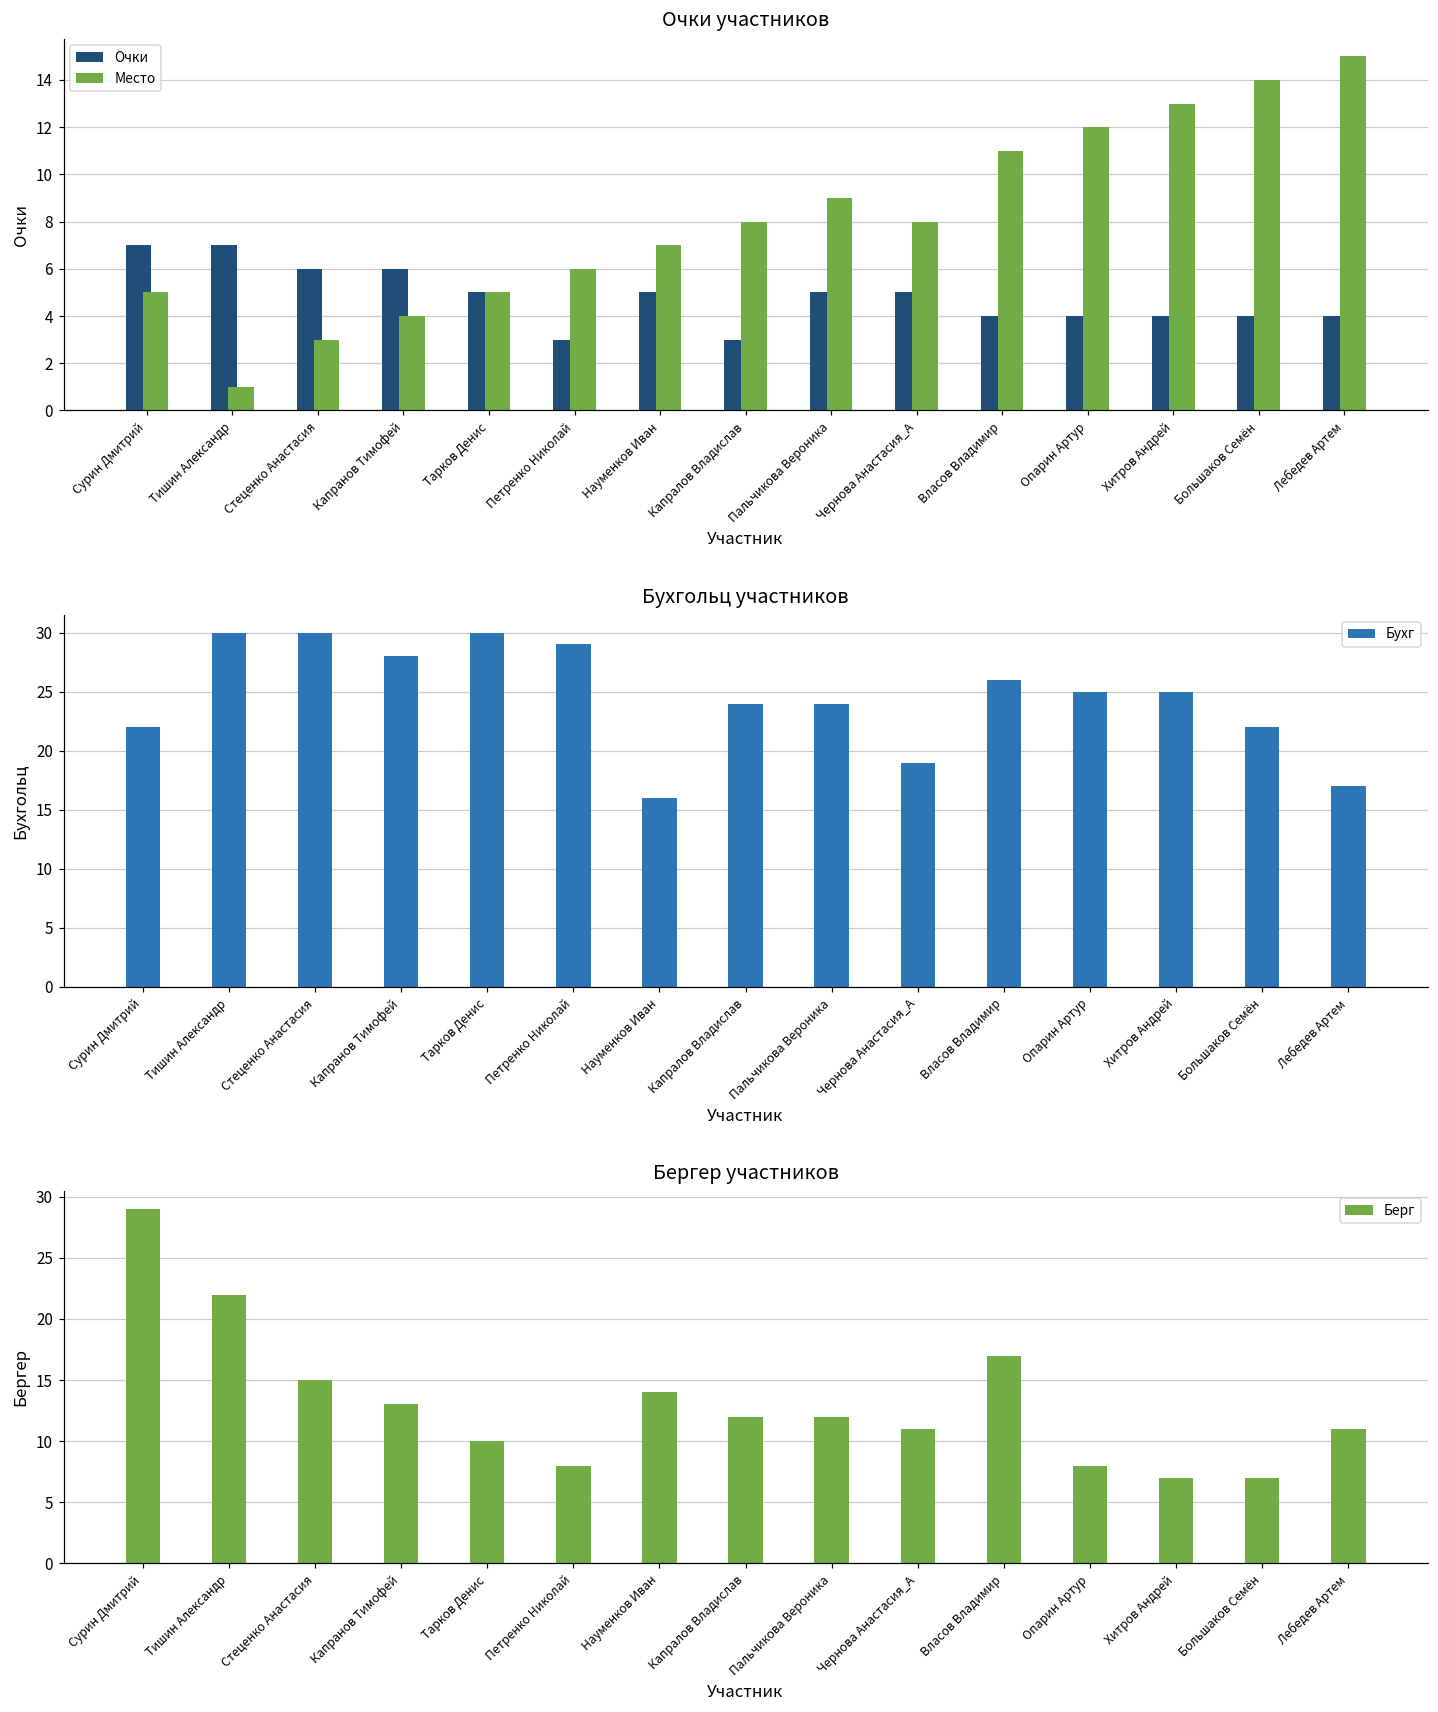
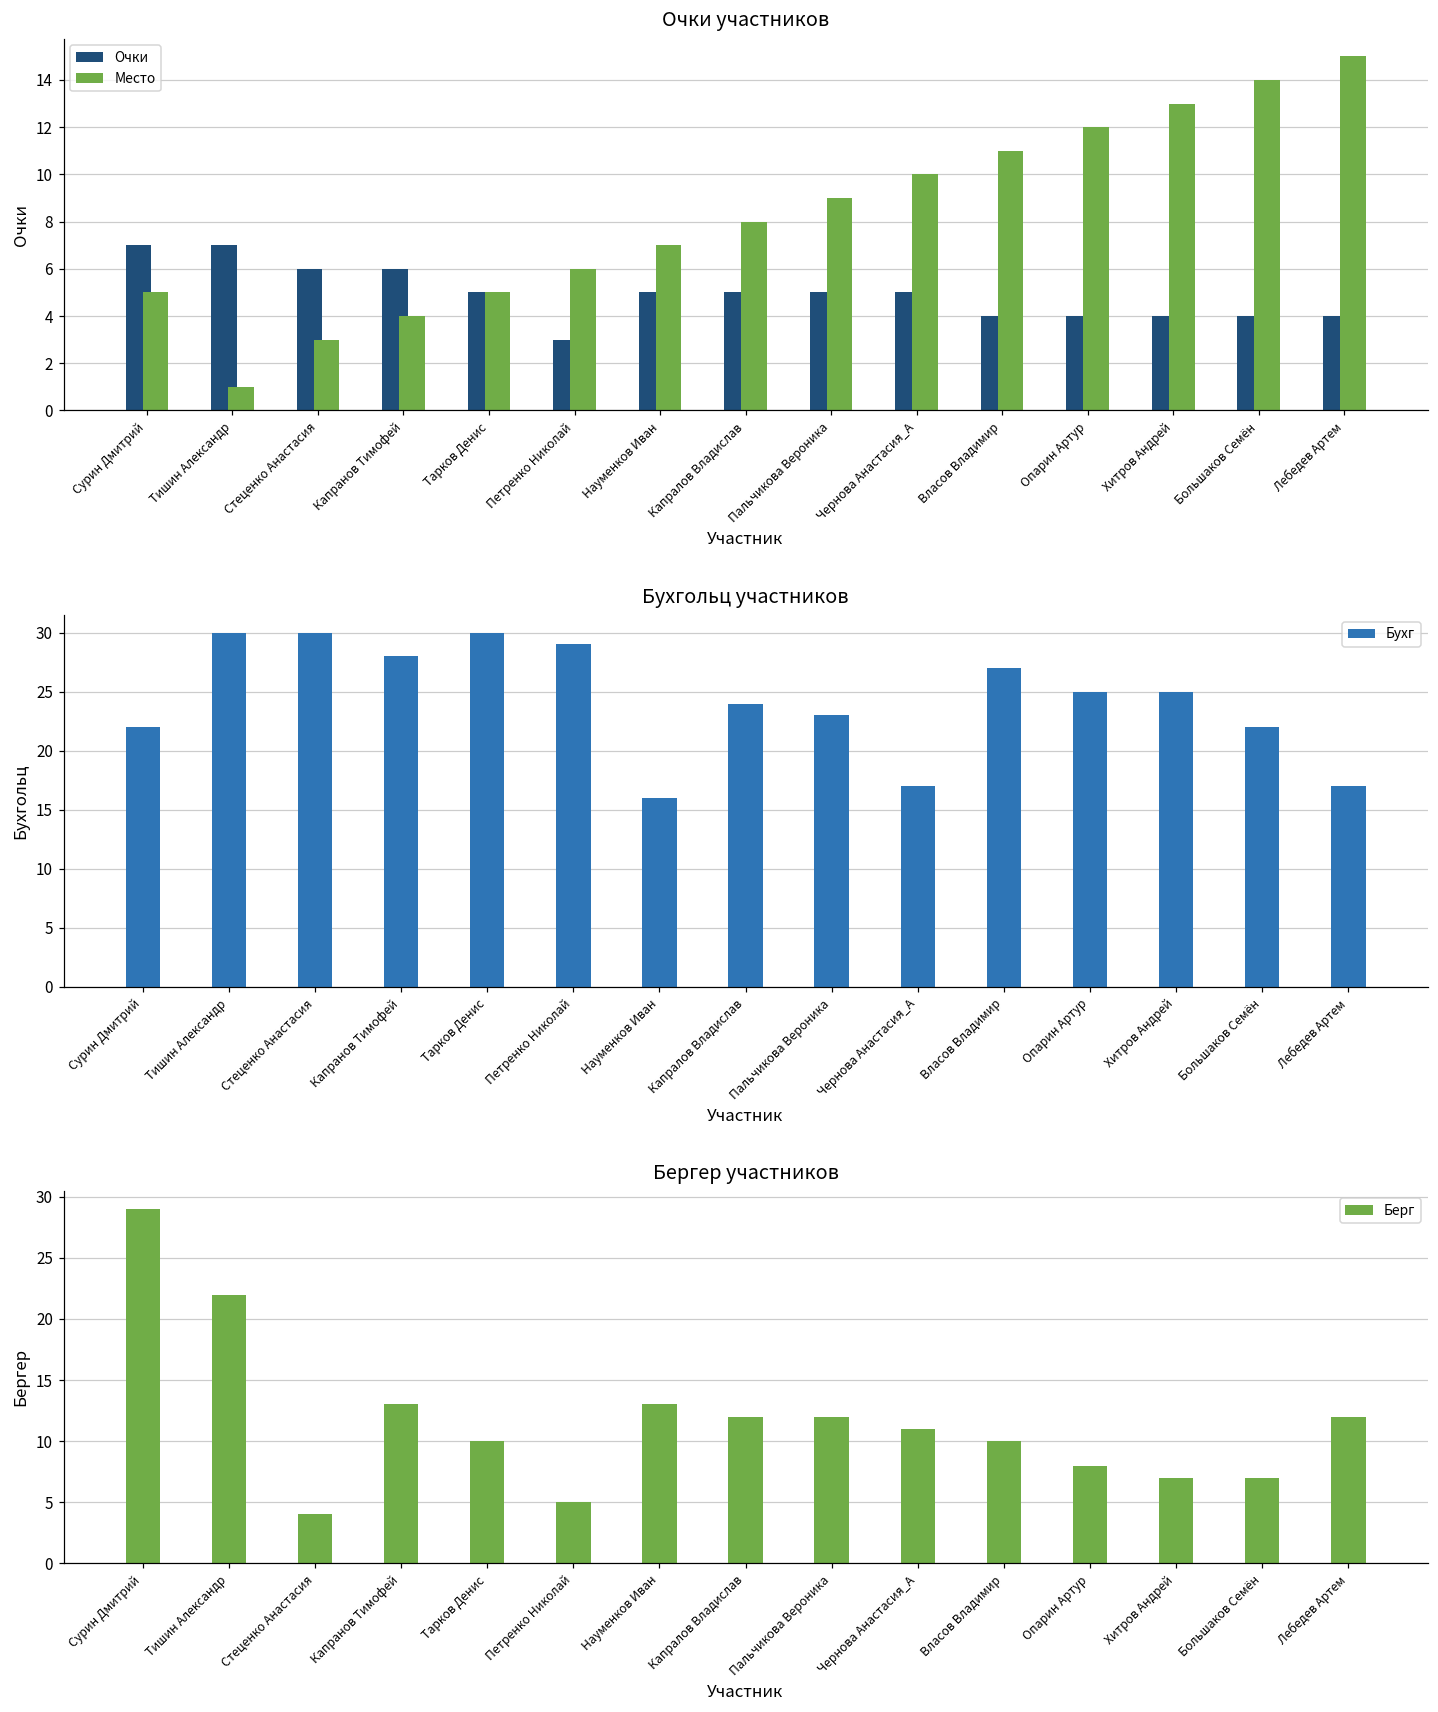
Очки участников, Очки, Капралов Владислав: 3 -> 5
Очки участников, Место, Чернова Анастасия_А: 8 -> 10
Бухгольц участников, Пальчикова Вероника: 24 -> 23
Бухгольц участников, Чернова Анастасия_А: 19 -> 17
Бухгольц участников, Власов Владимир: 26 -> 27
Бергер участников, Стеценко Анастасия: 15 -> 4
Бергер участников, Петренко Николай: 8 -> 5
Бергер участников, Науменков Иван: 14 -> 13
Бергер участников, Власов Владимир: 17 -> 10
Бергер участников, Лебедев Артем: 11 -> 12
